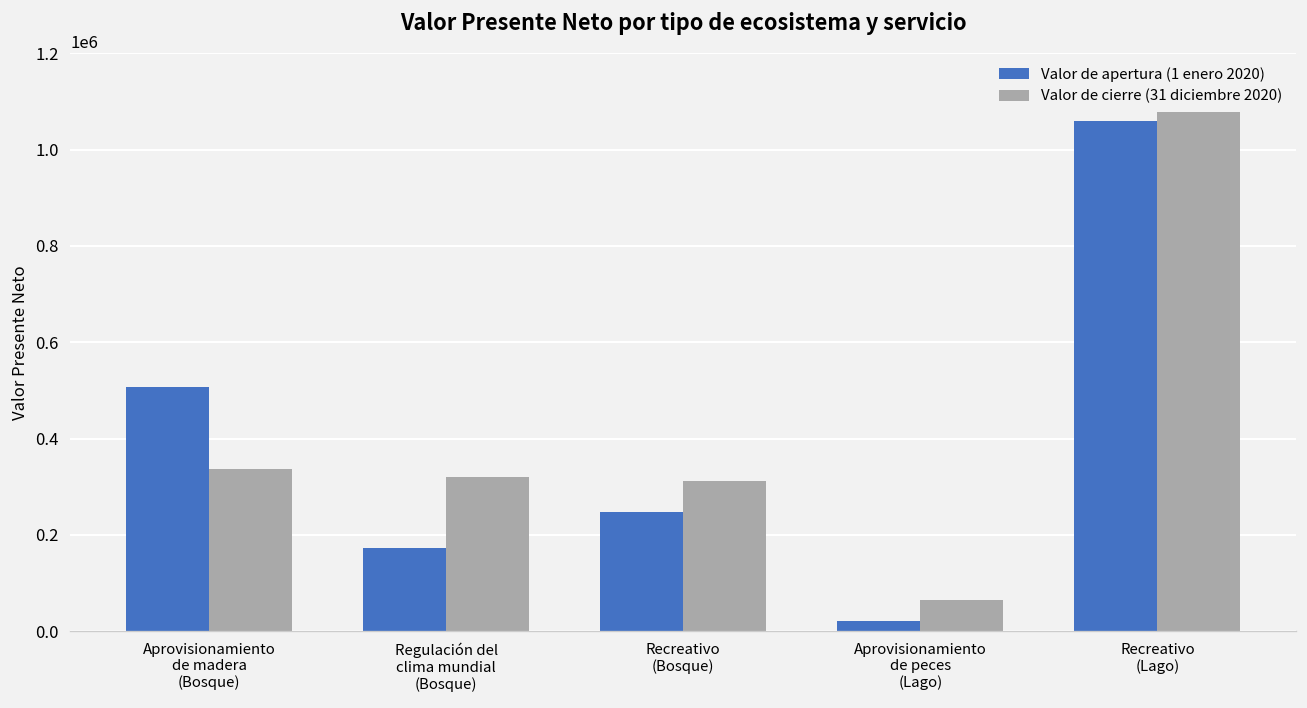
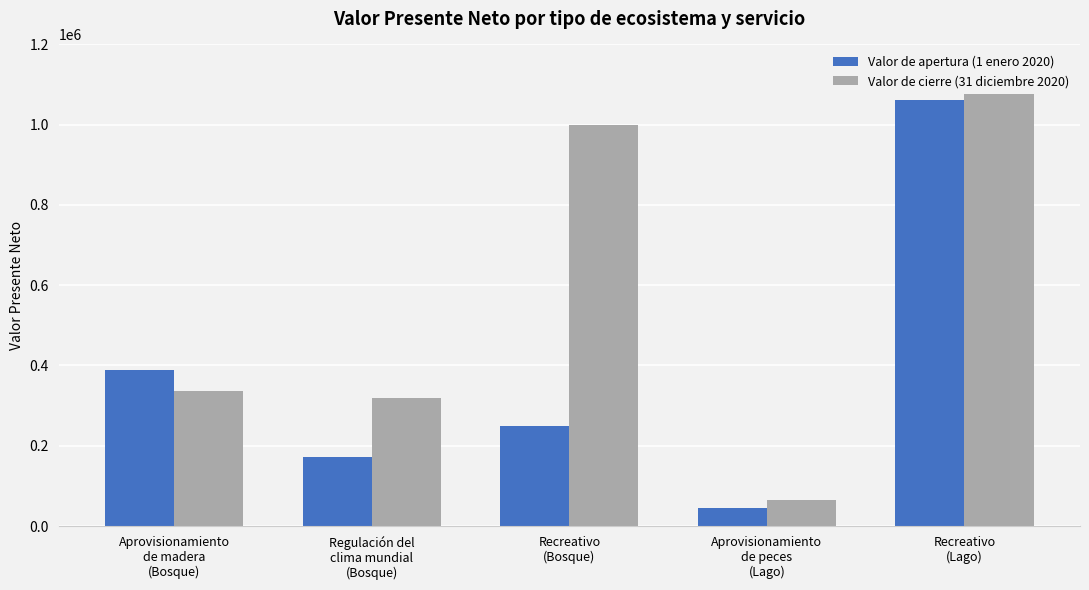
Valor de apertura (1 enero 2020), Aprovisionamiento de madera (Bosque): 510000 -> 390000
Valor de cierre (31 diciembre 2020), Recreativo (Bosque): 310000 -> 1000000
Valor de apertura (1 enero 2020), Aprovisionamiento de peces (Lago): 20000 -> 40000
